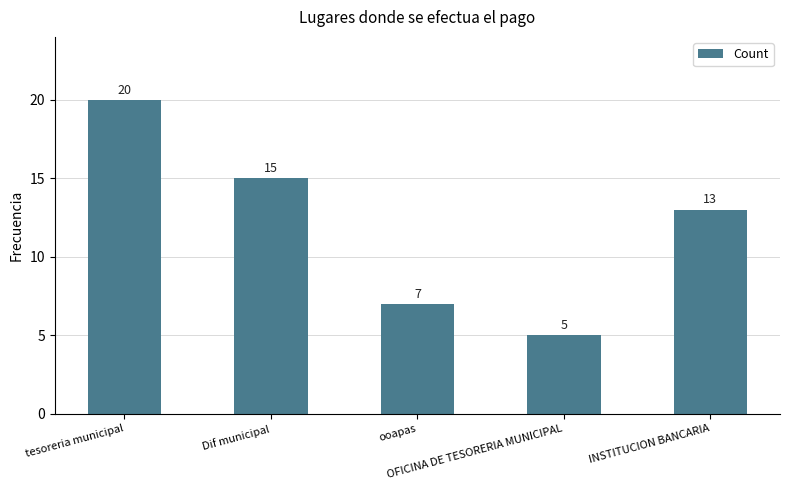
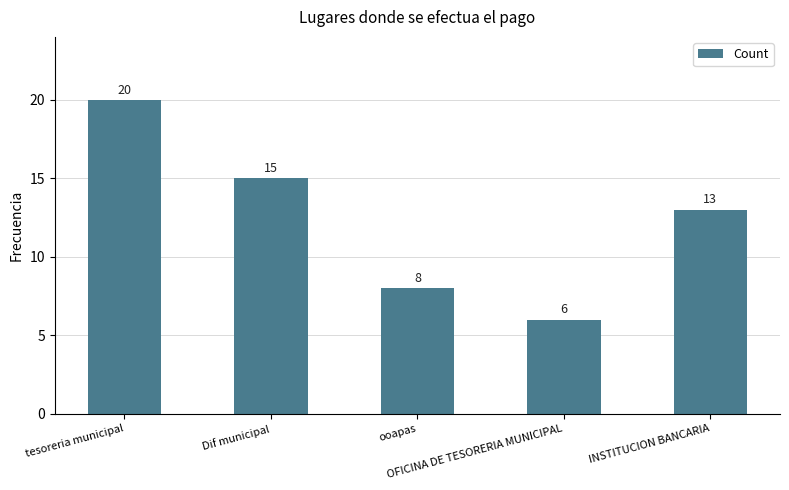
ooapas: 7 -> 8
OFICINA DE TESORERIA MUNICIPAL: 5 -> 6
